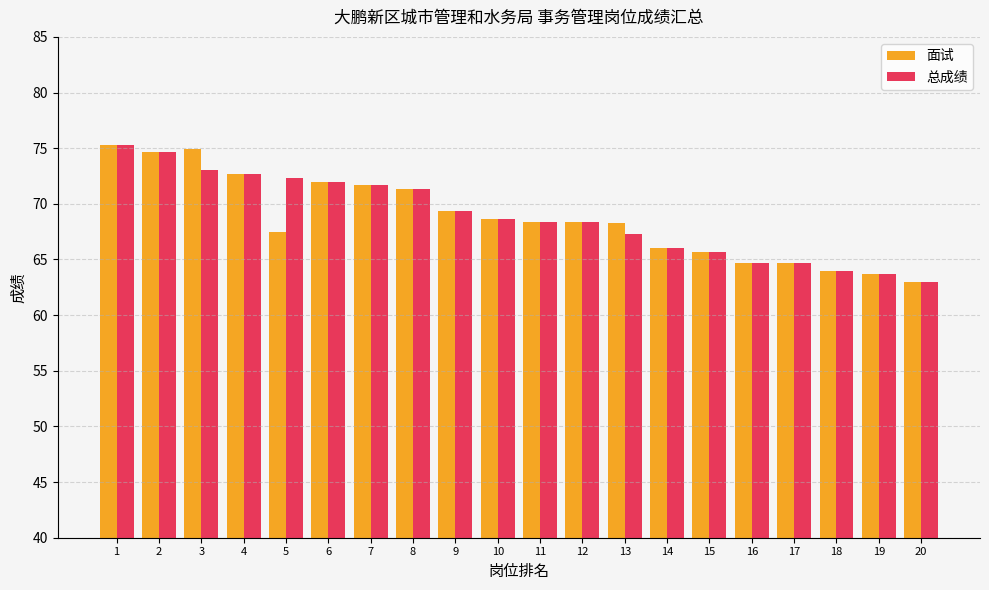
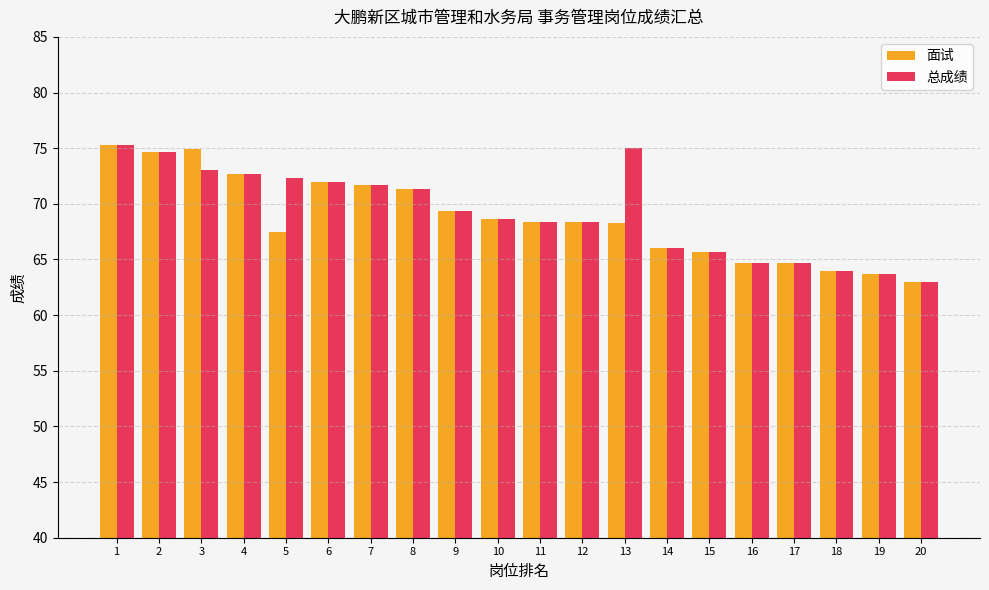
总成绩, 13: 67.3 -> 75.0
